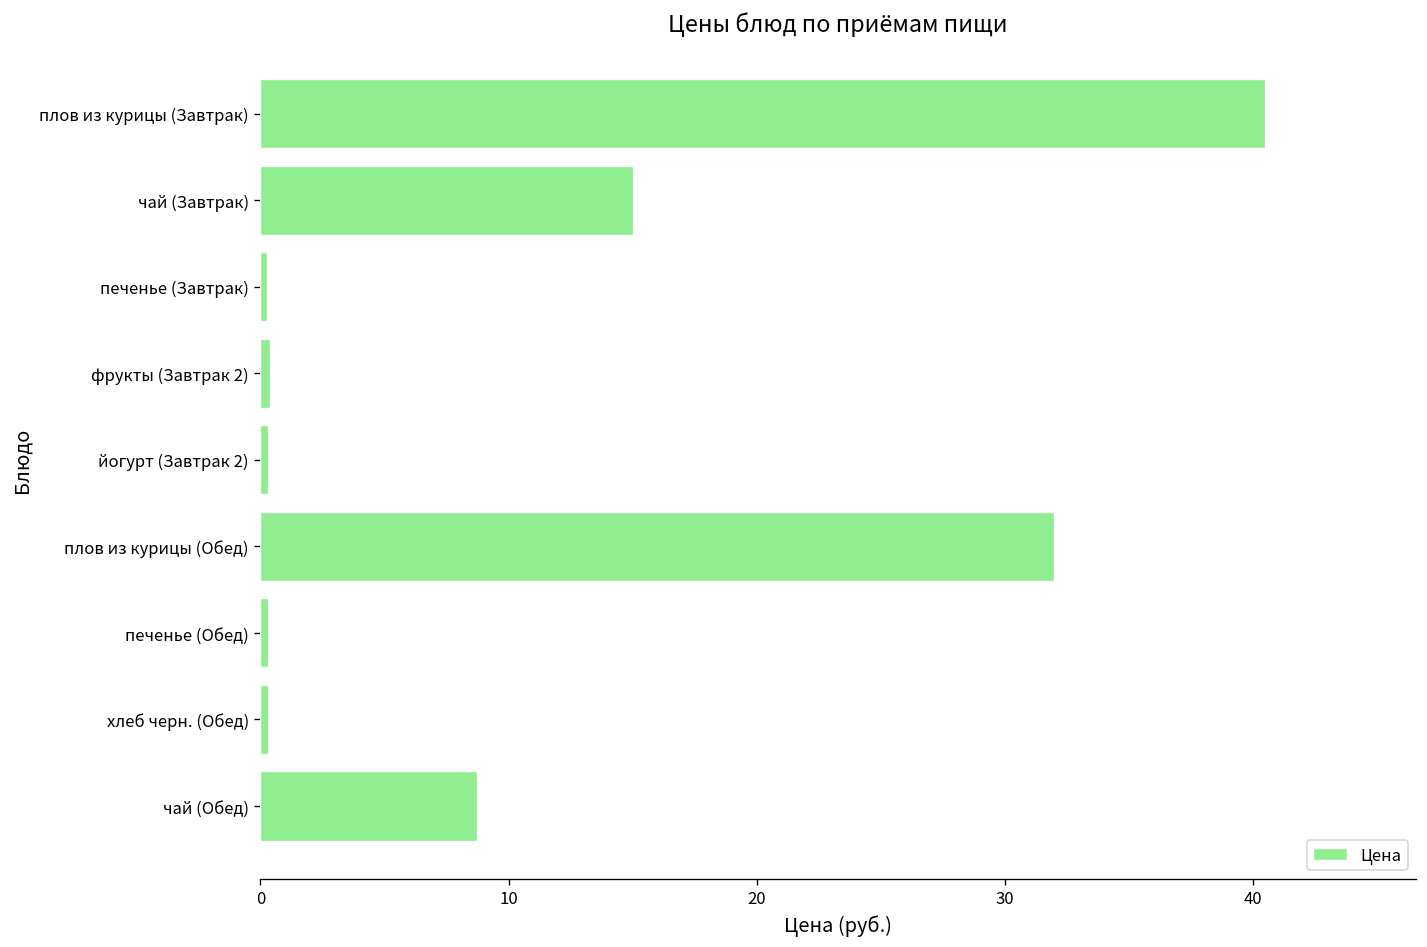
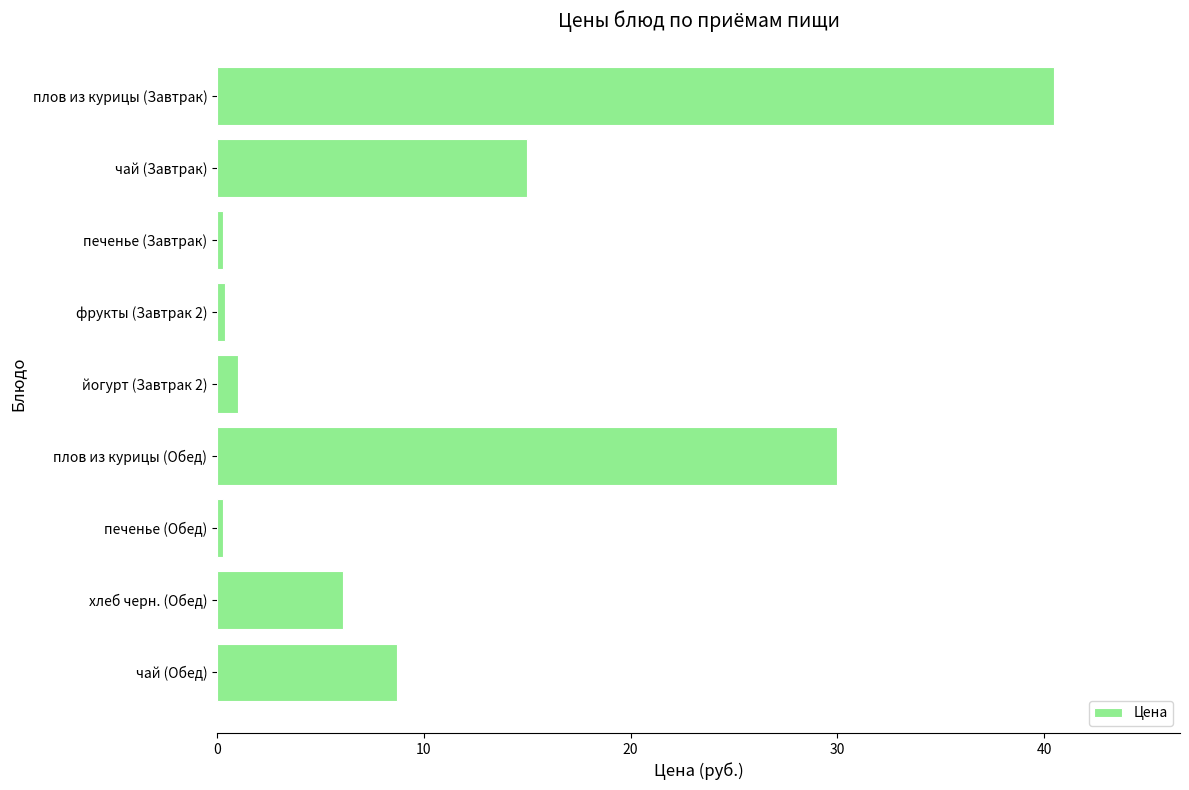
йогурт (Завтрак 2): 0.3 -> 1.0
плов из курицы (Обед): 32 -> 30
хлеб черн. (Обед): 0.3 -> 6.1
